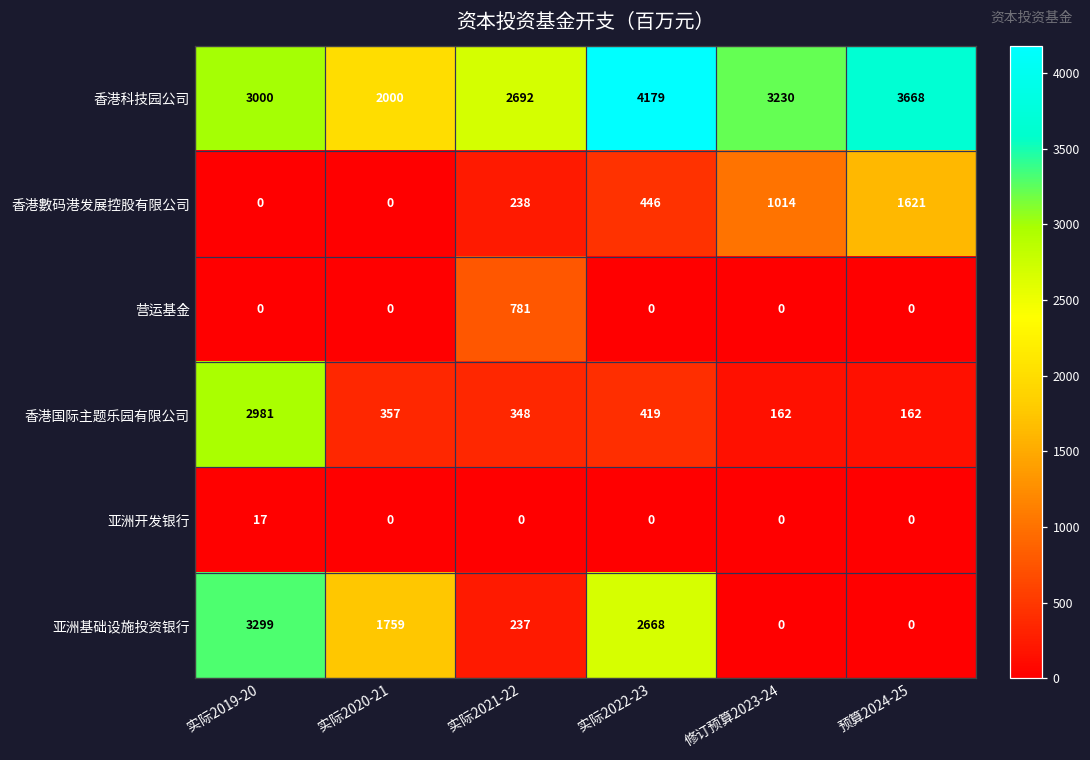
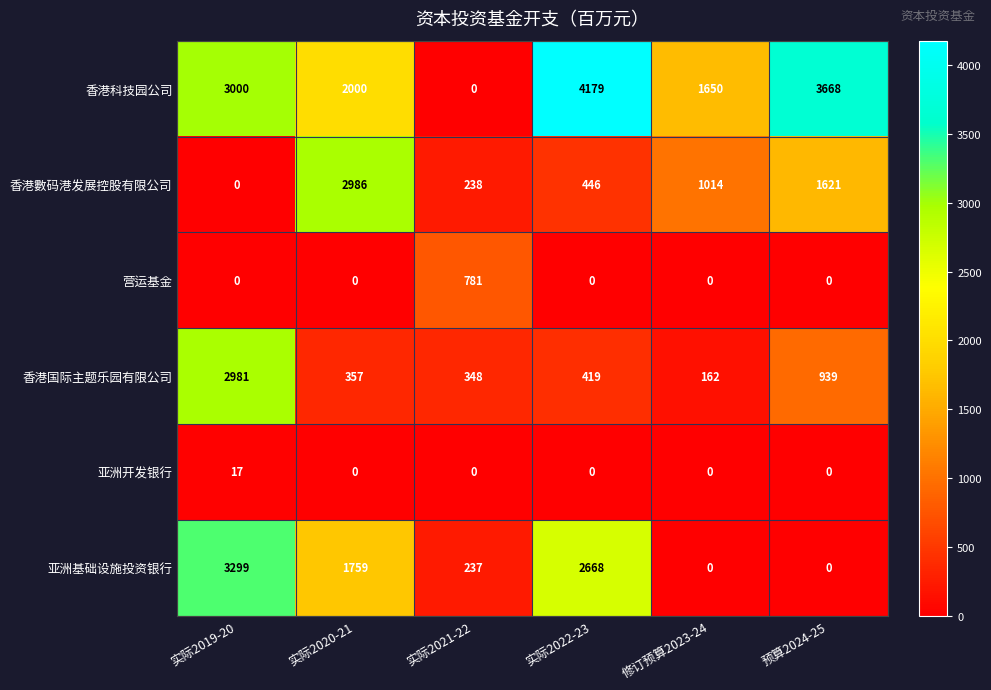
香港科技园公司, 实际2021-22: 2692 -> 0
香港科技园公司, 修订预算2023-24: 3230 -> 1650
香港數码港发展控股有限公司, 实际2020-21: 0 -> 2986
香港国际主题乐园有限公司, 预算2024-25: 162 -> 939
